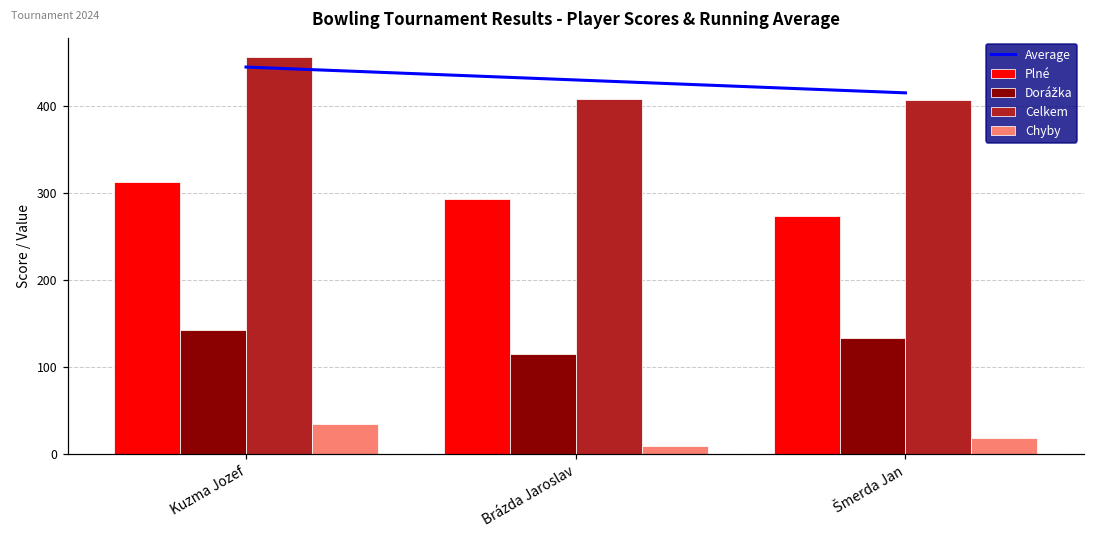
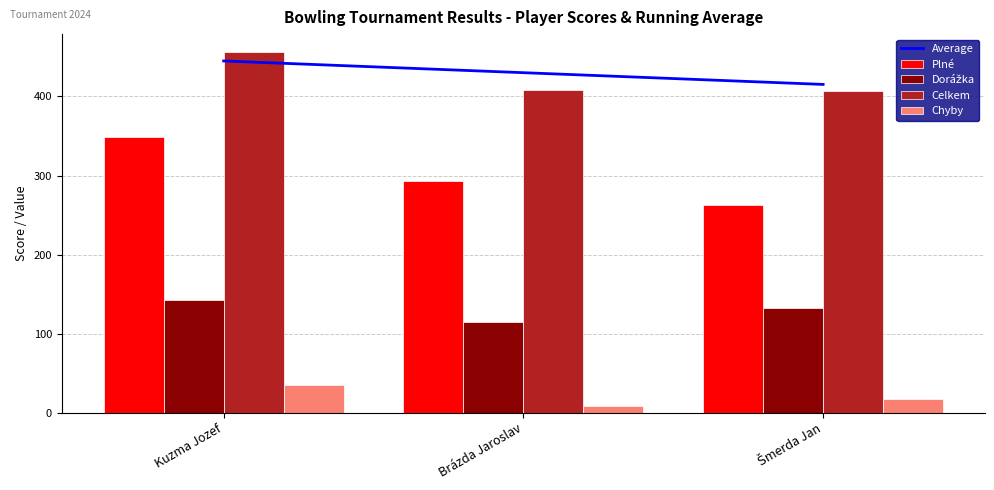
Plné, Kuzma Jozef: 310 -> 350
Plné, Šmerda Jan: 270 -> 260
